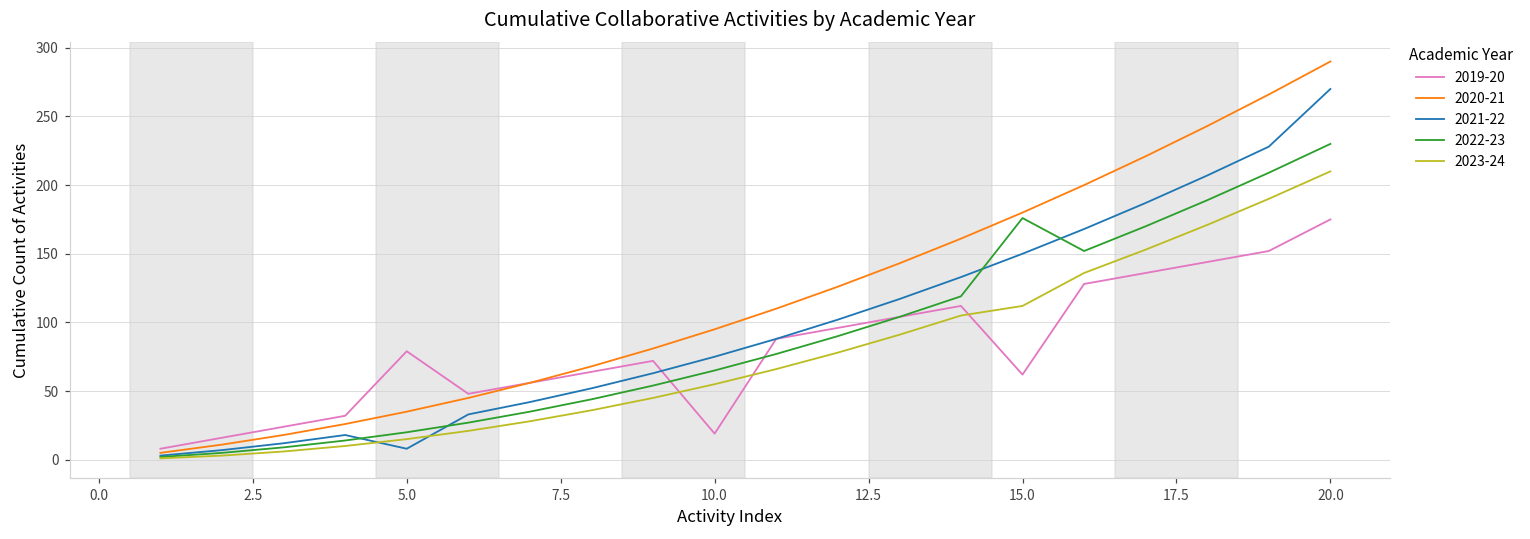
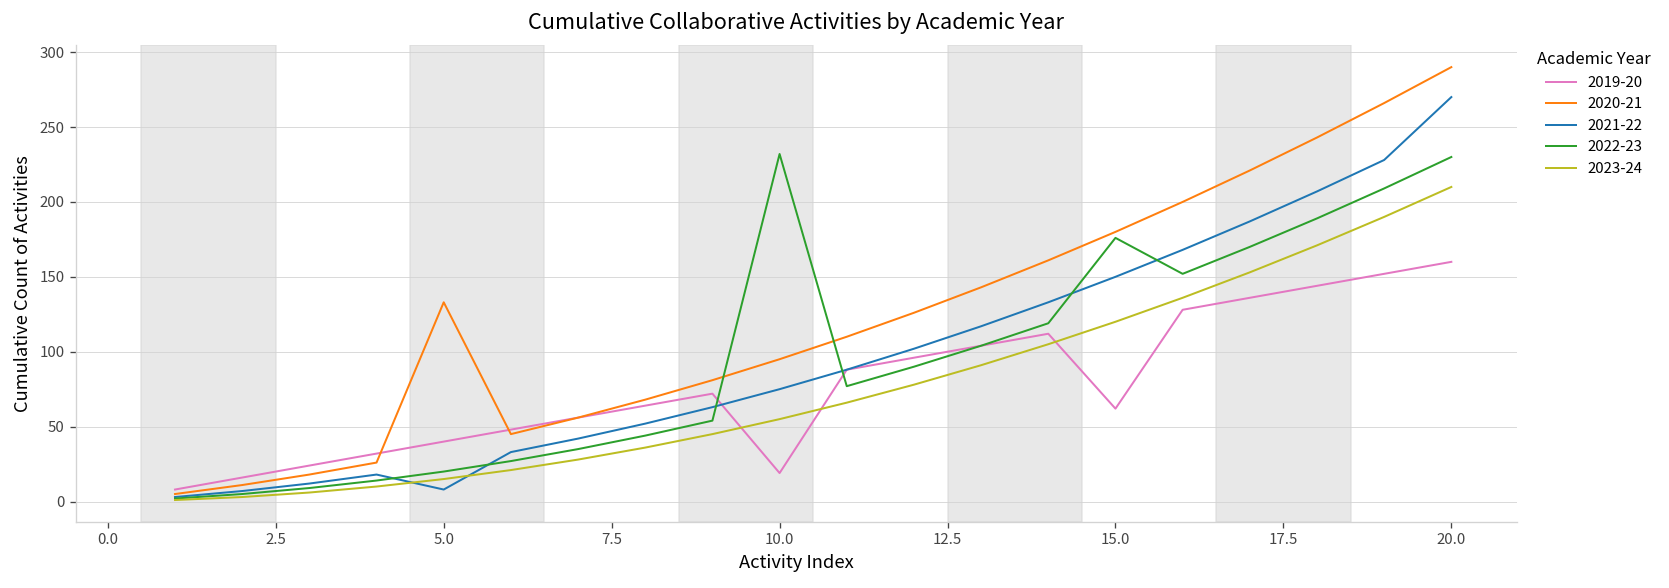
2019-20, 5.0: 79 -> 40
2020-21, 5.0: 35 -> 133
2022-23, 10.0: 65 -> 232
2023-24, 15.0: 112 -> 120
2019-20, 20.0: 175 -> 160
